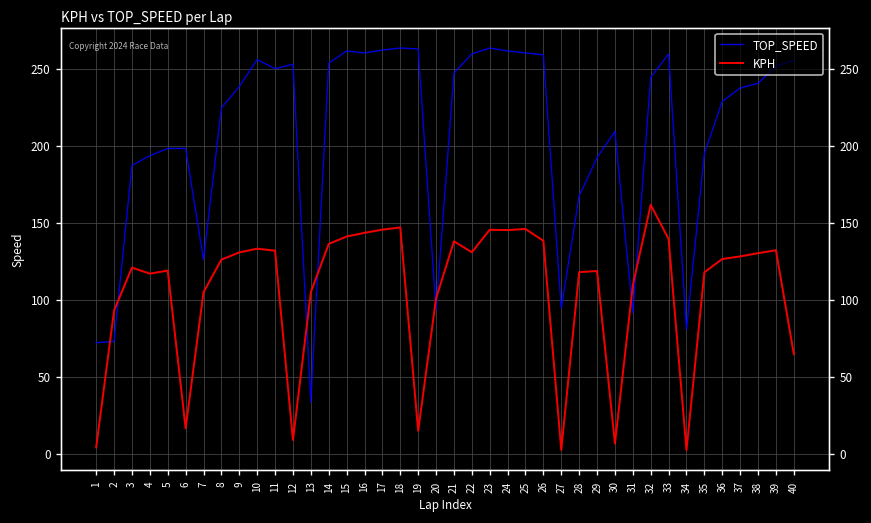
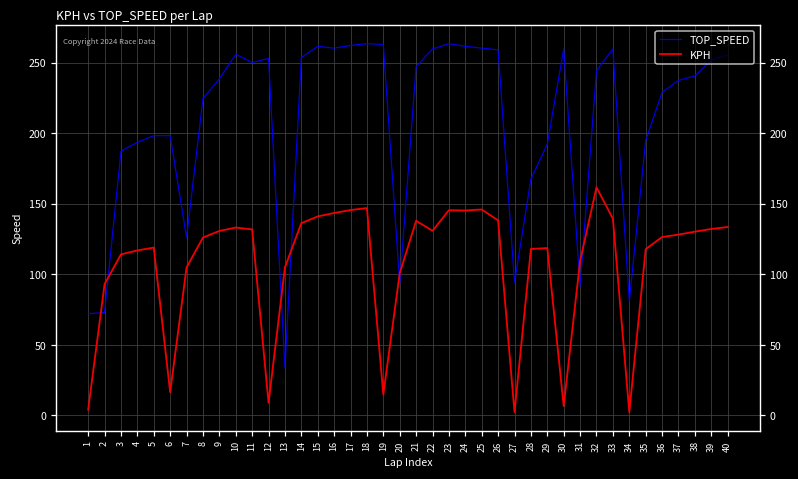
KPH, 3: 121 -> 114
TOP_SPEED, 30: 209 -> 260
KPH, 40: 65 -> 134
